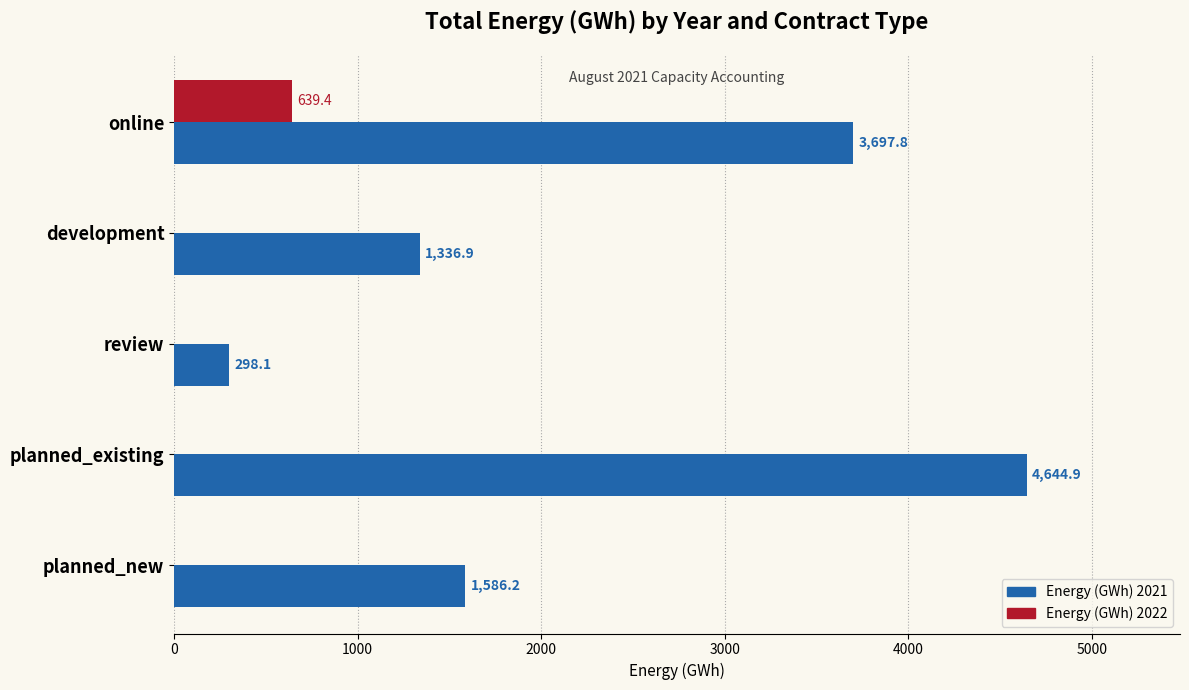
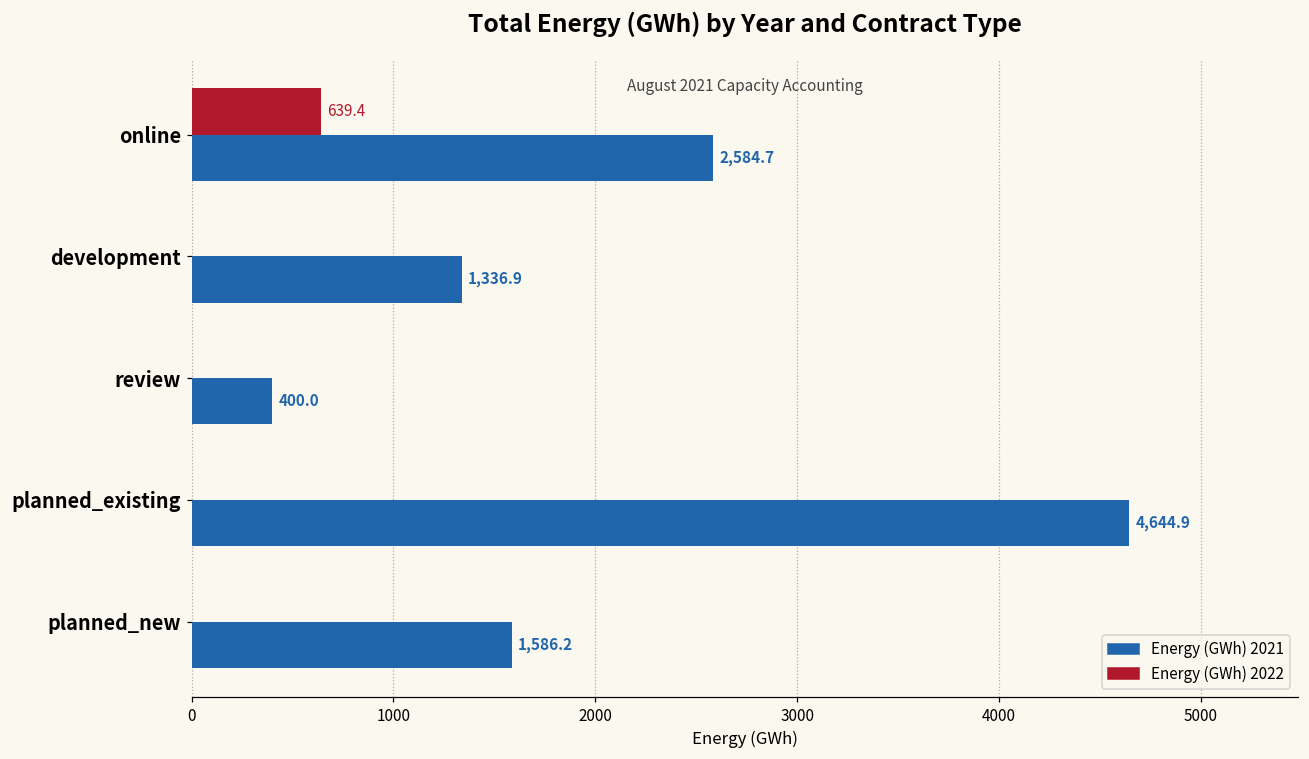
Energy (GWh) 2021, online: 3,697.8 -> 2,584.7
Energy (GWh) 2021, review: 298.1 -> 400.0
